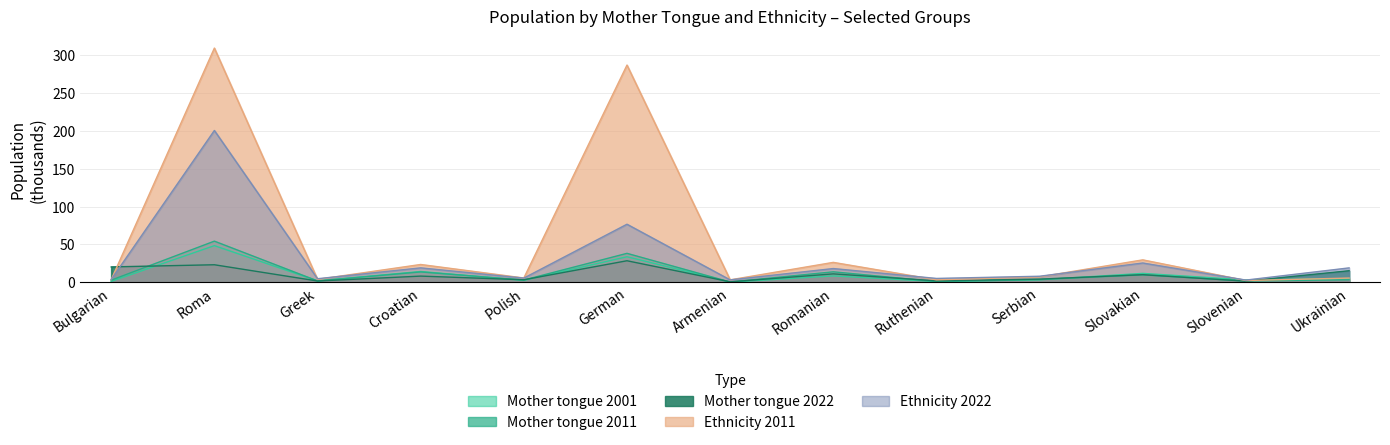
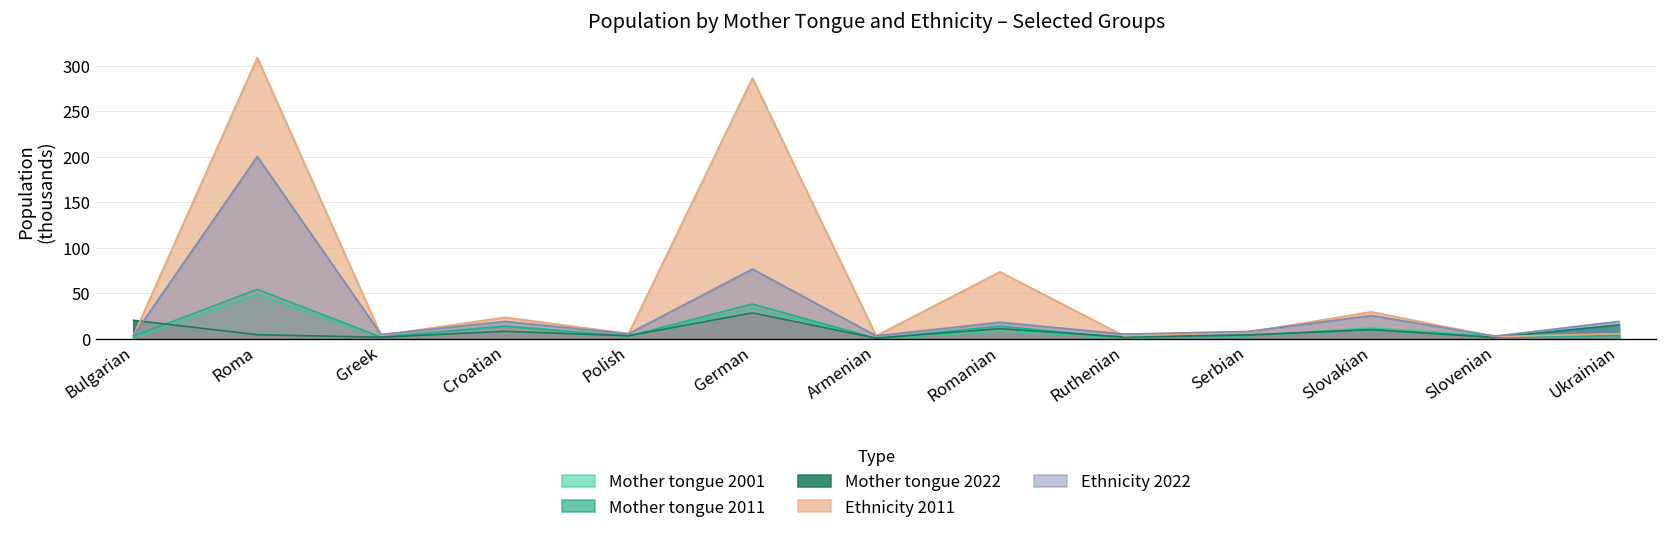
Mother tongue 2022, Roma: 20 -> 0
Ethnicity 2011, Romanian: 30 -> 70
